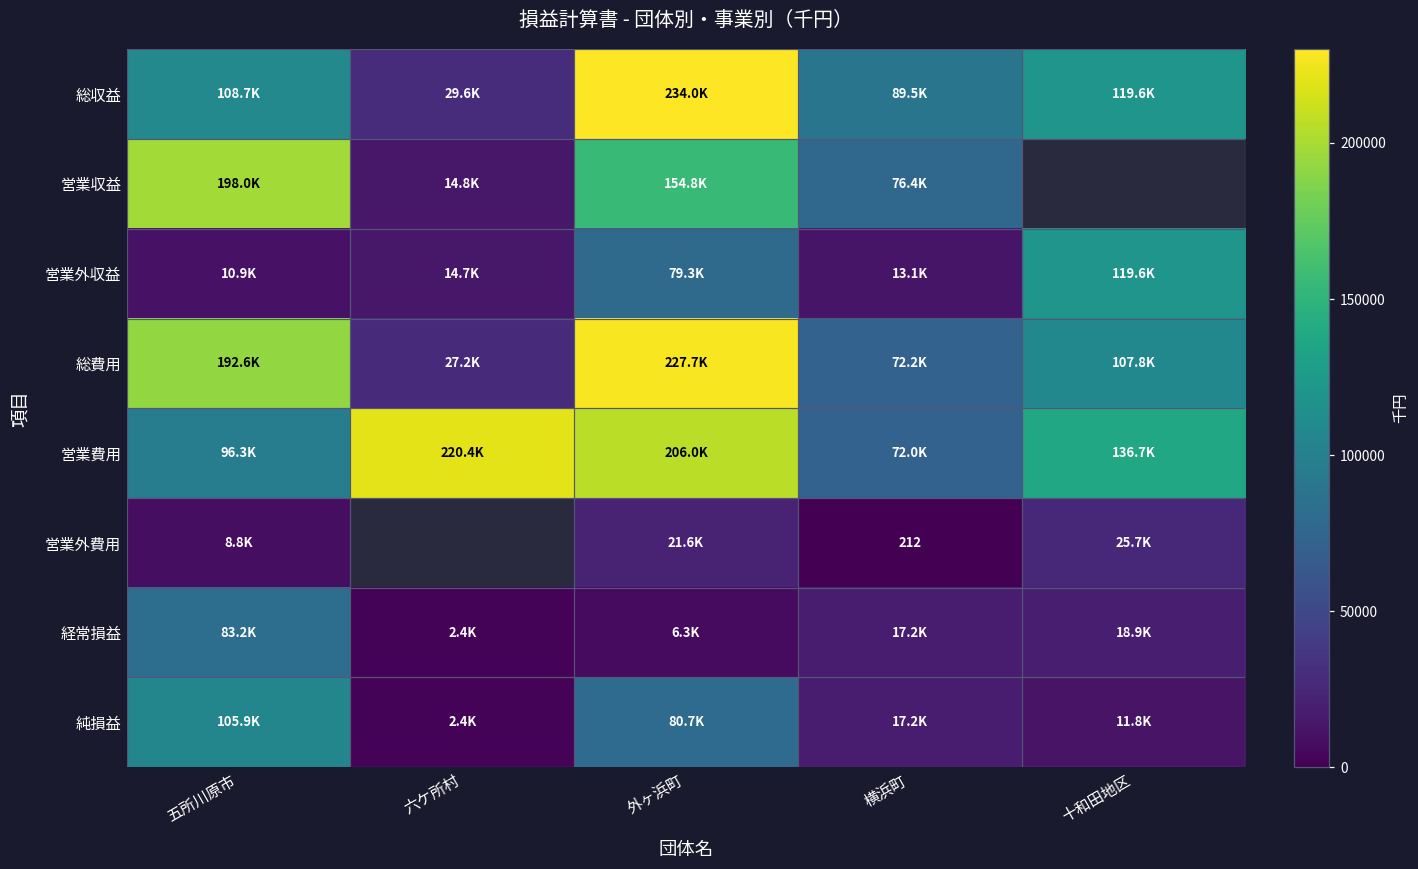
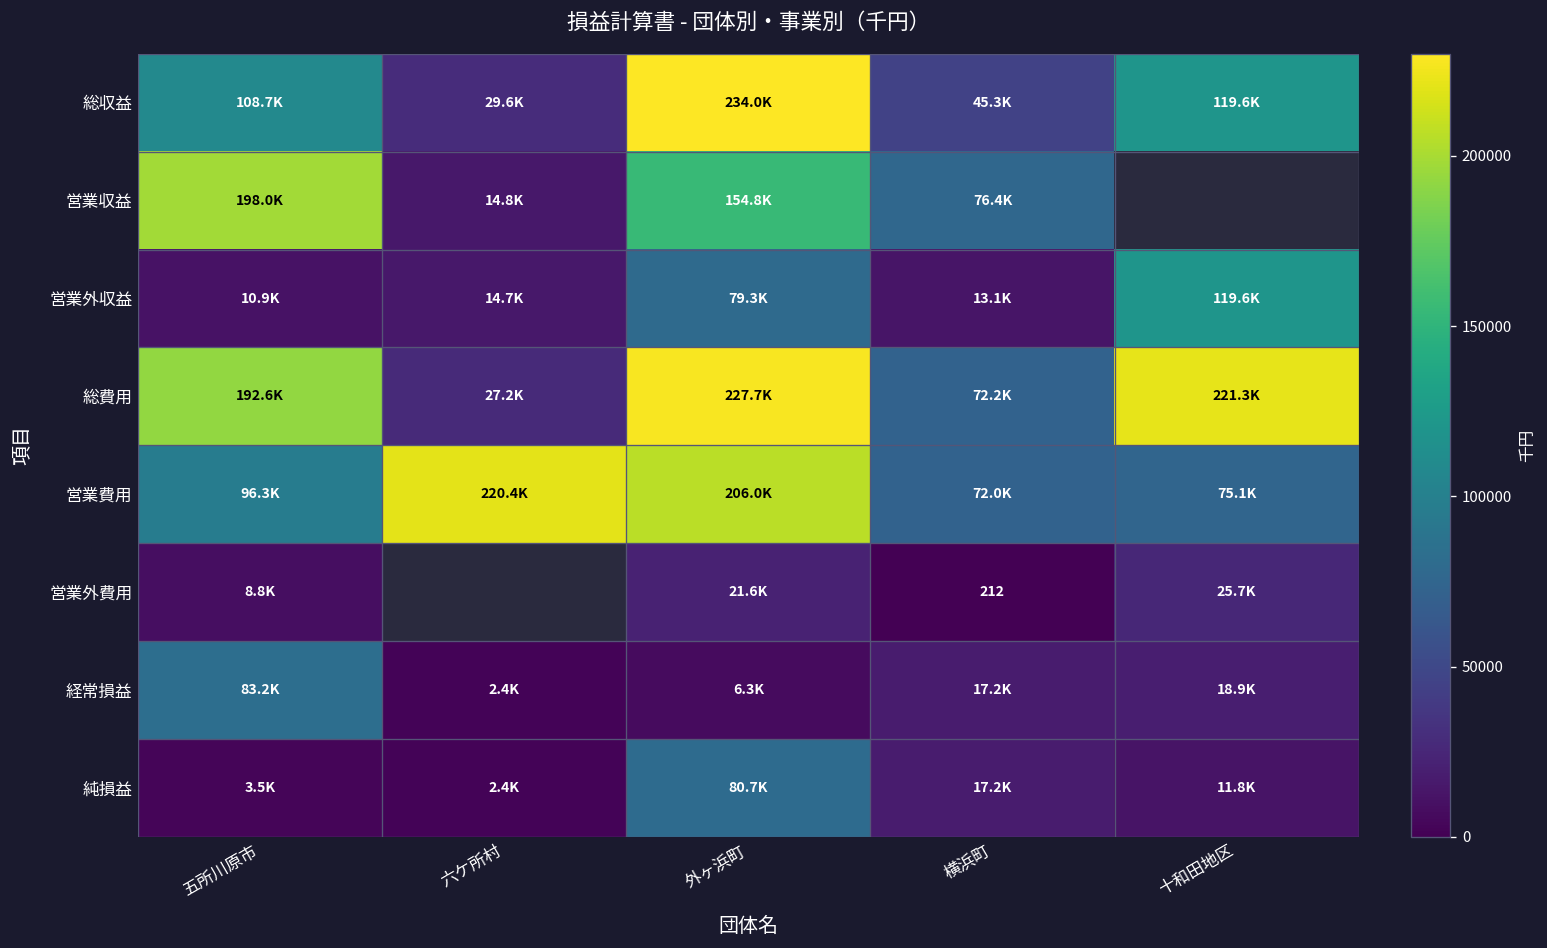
総収益, 横浜町: 89.5K -> 45.3K
総費用, 十和田地区: 107.8K -> 221.3K
営業費用, 十和田地区: 136.7K -> 75.1K
純損益, 五所川原市: 105.9K -> 3.5K
